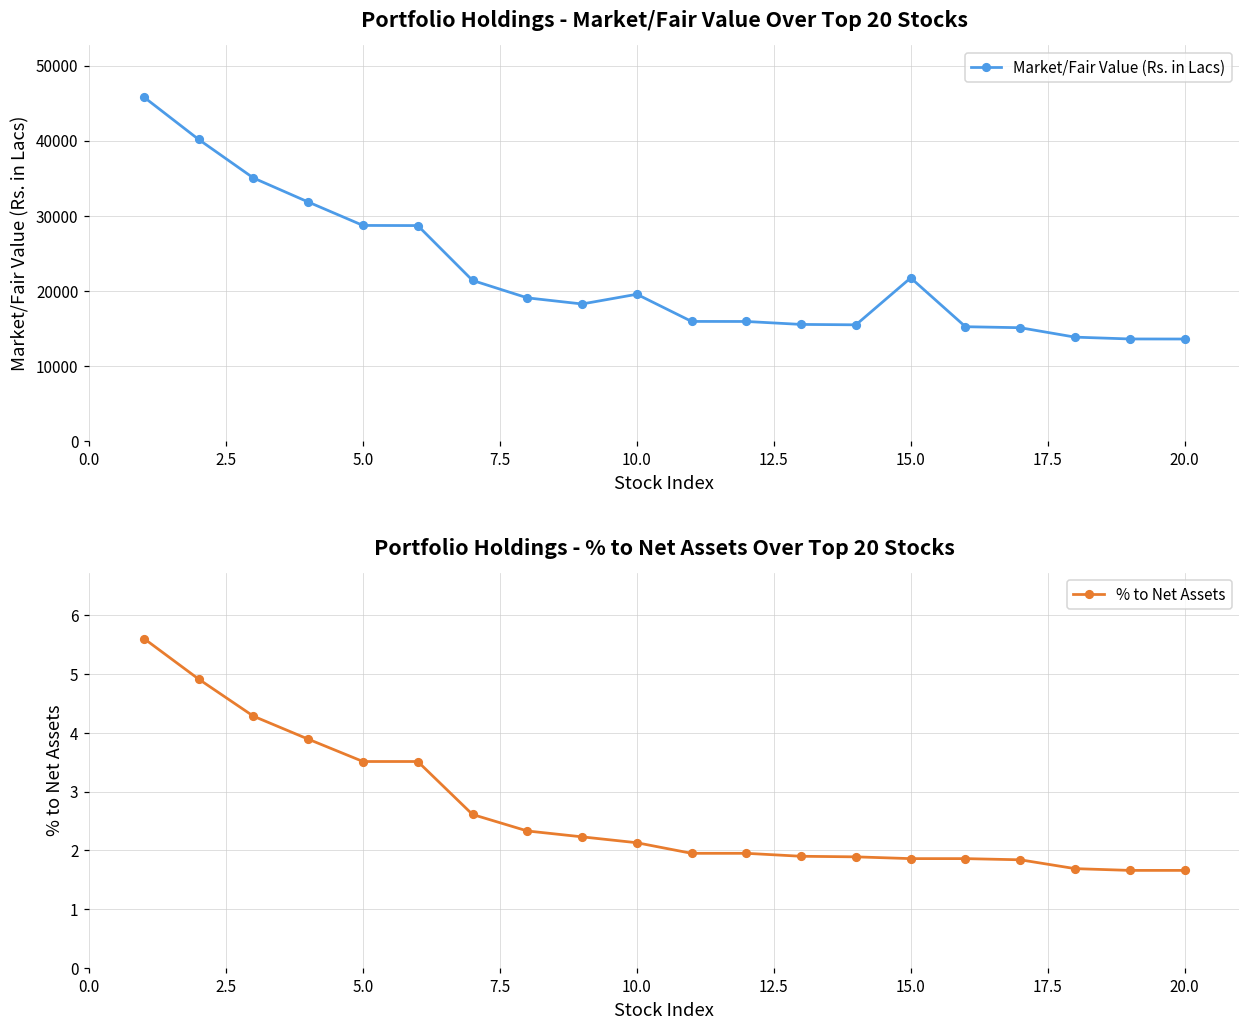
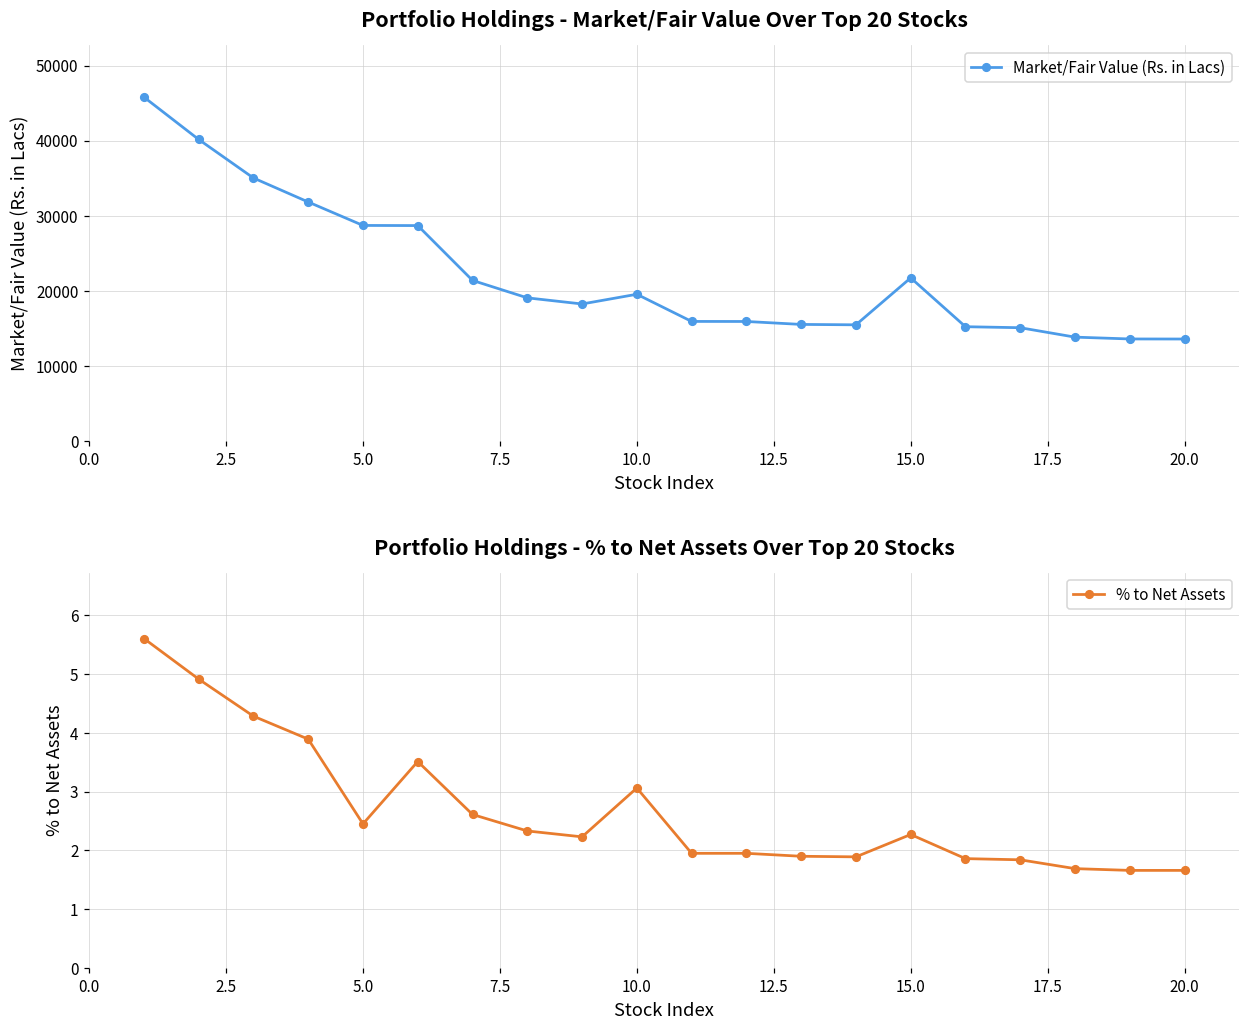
Portfolio Holdings - % to Net Assets Over Top 20 Stocks, 5.0: 3.5 -> 2.5
Portfolio Holdings - % to Net Assets Over Top 20 Stocks, 10.0: 2.1 -> 3.1
Portfolio Holdings - % to Net Assets Over Top 20 Stocks, 15.0: 1.9 -> 2.3
